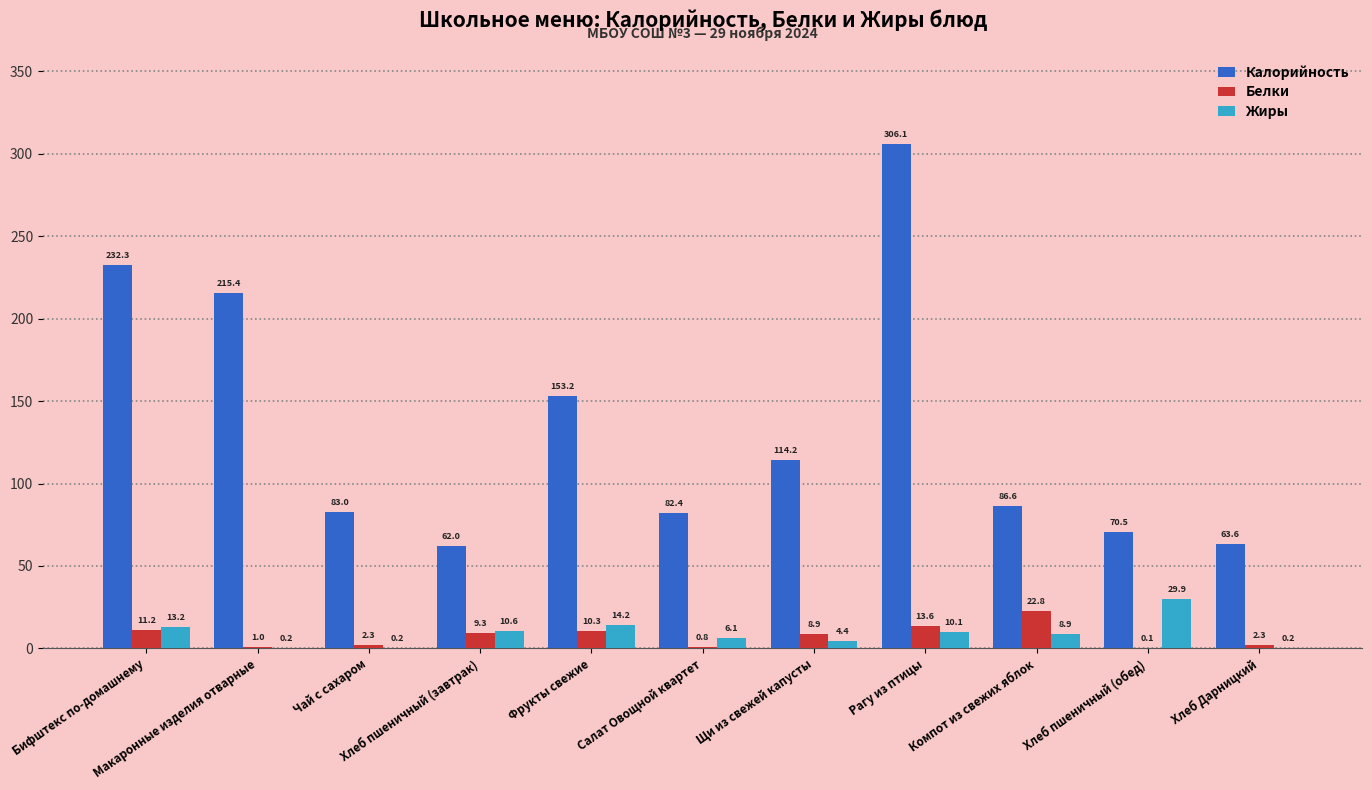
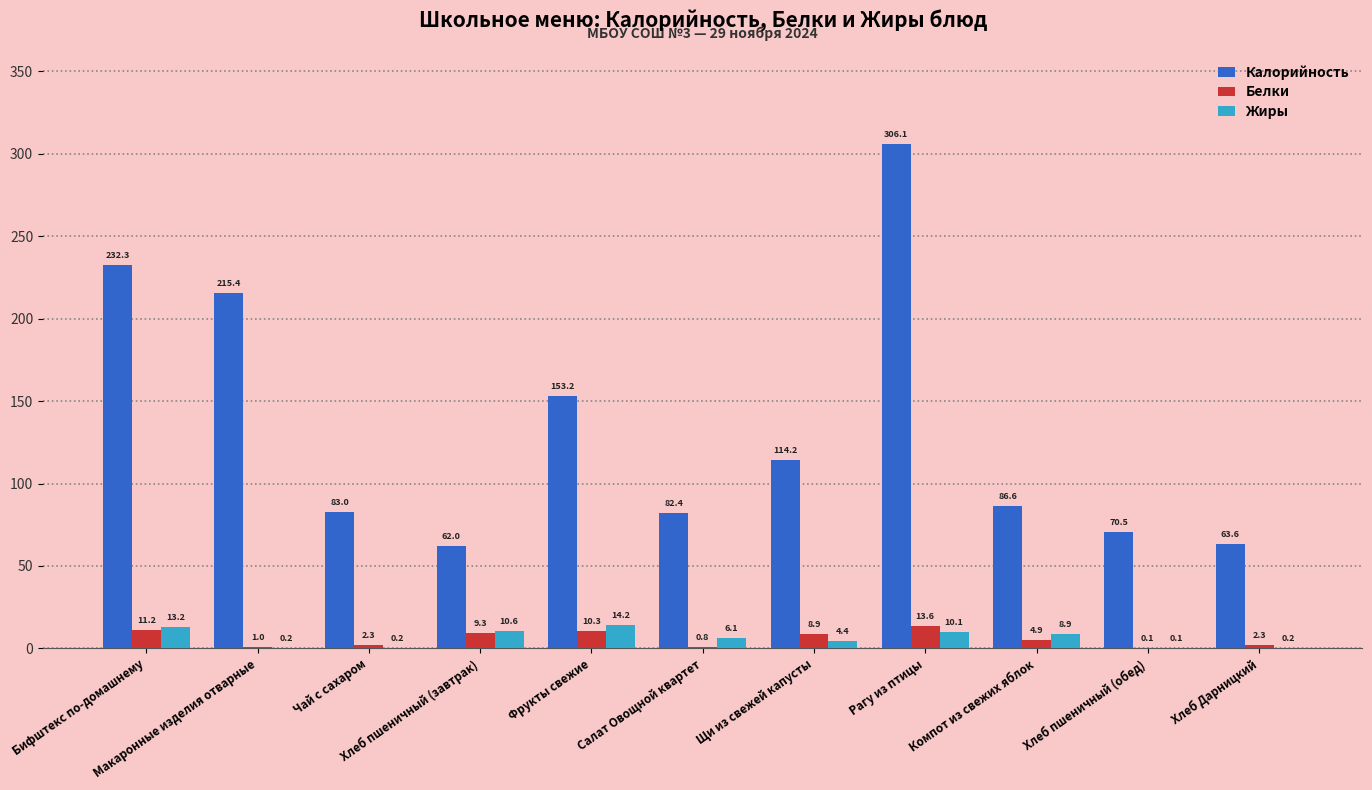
Белки, Компот из свежих яблок: 22.8 -> 4.9
Жиры, Хлеб пшеничный (обед): 29.9 -> 0.1
